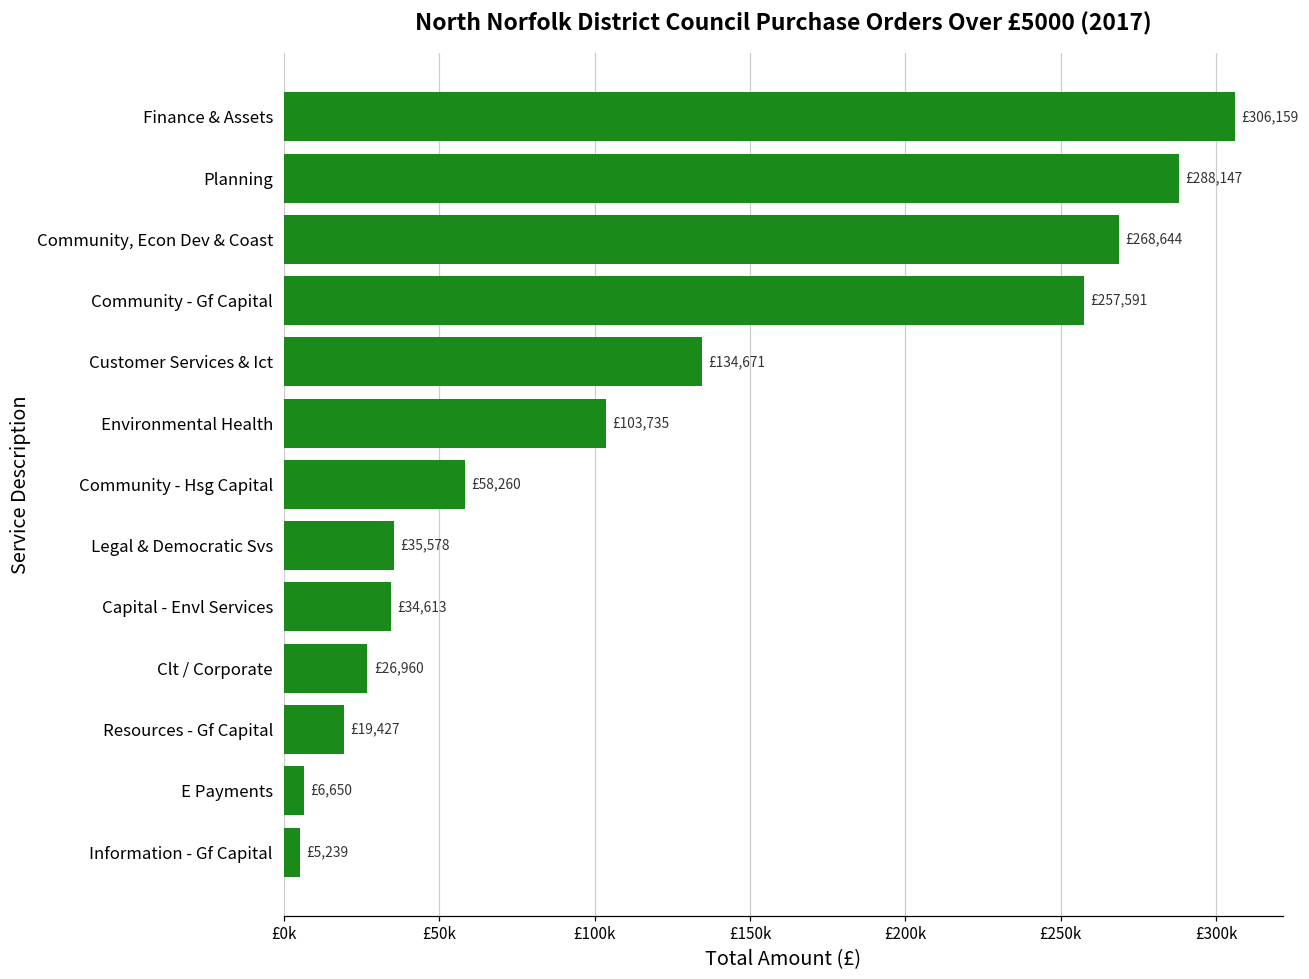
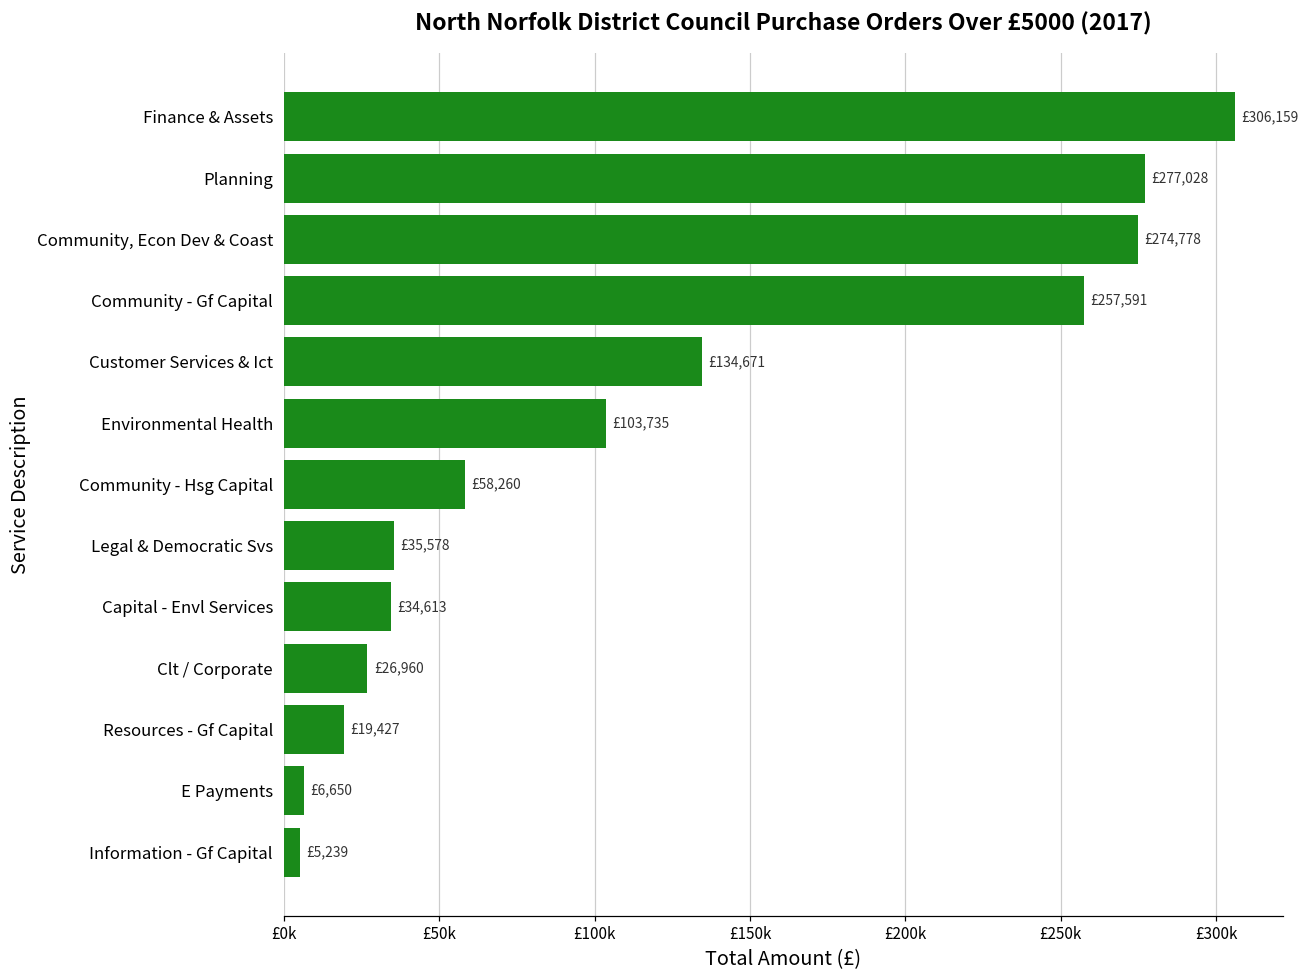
Planning: £288,147 -> £277,028
Community, Econ Dev & Coast: £268,644 -> £274,778
